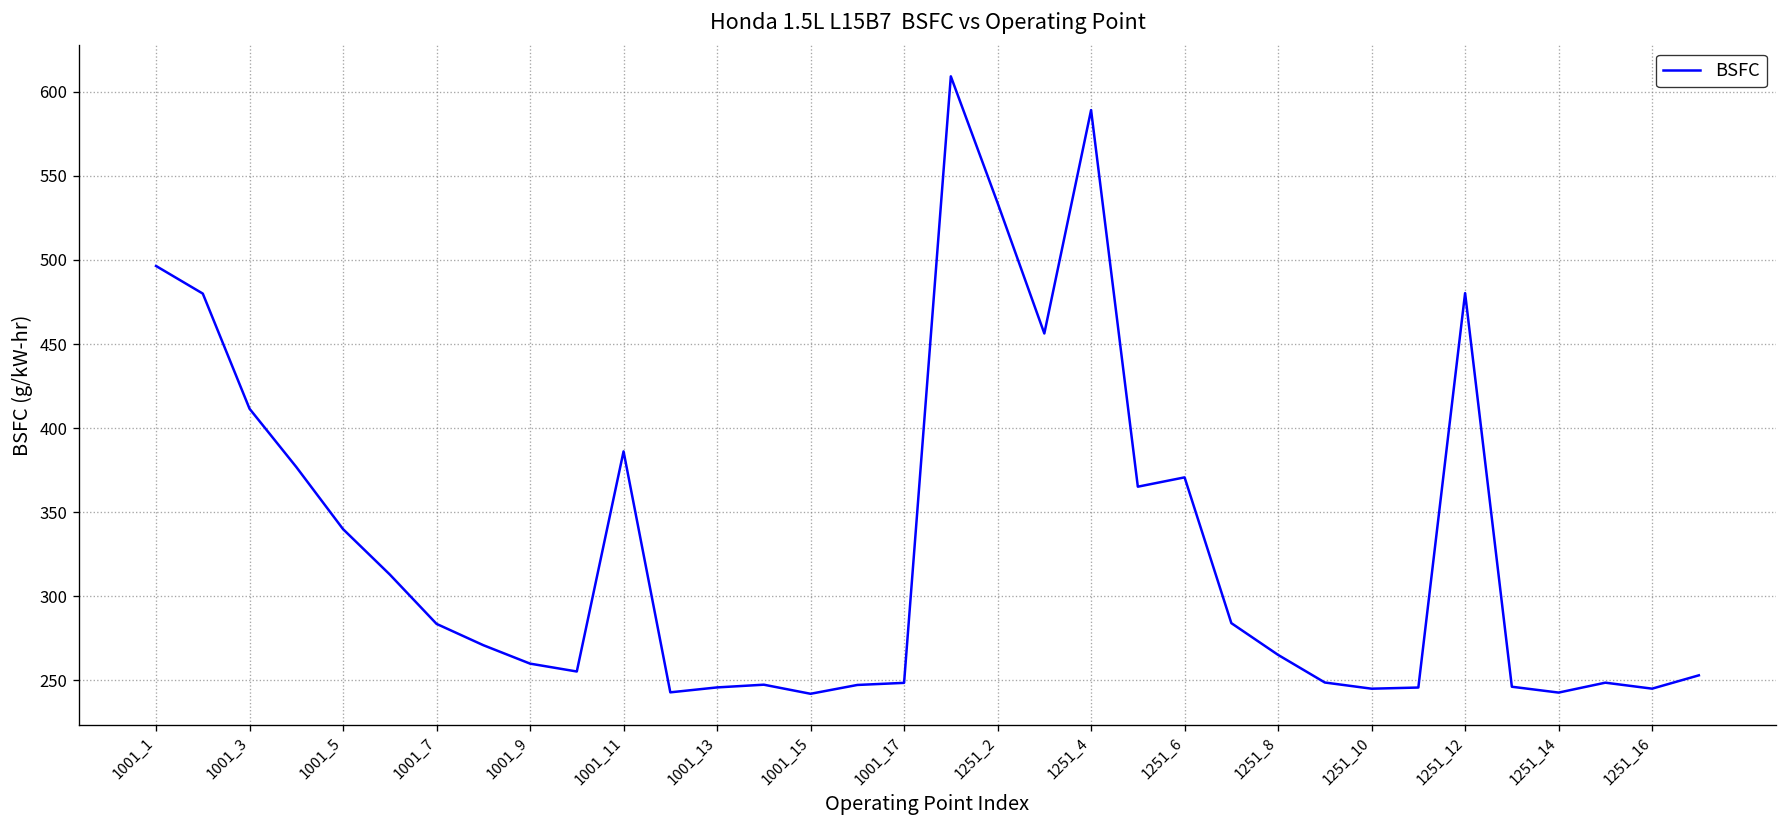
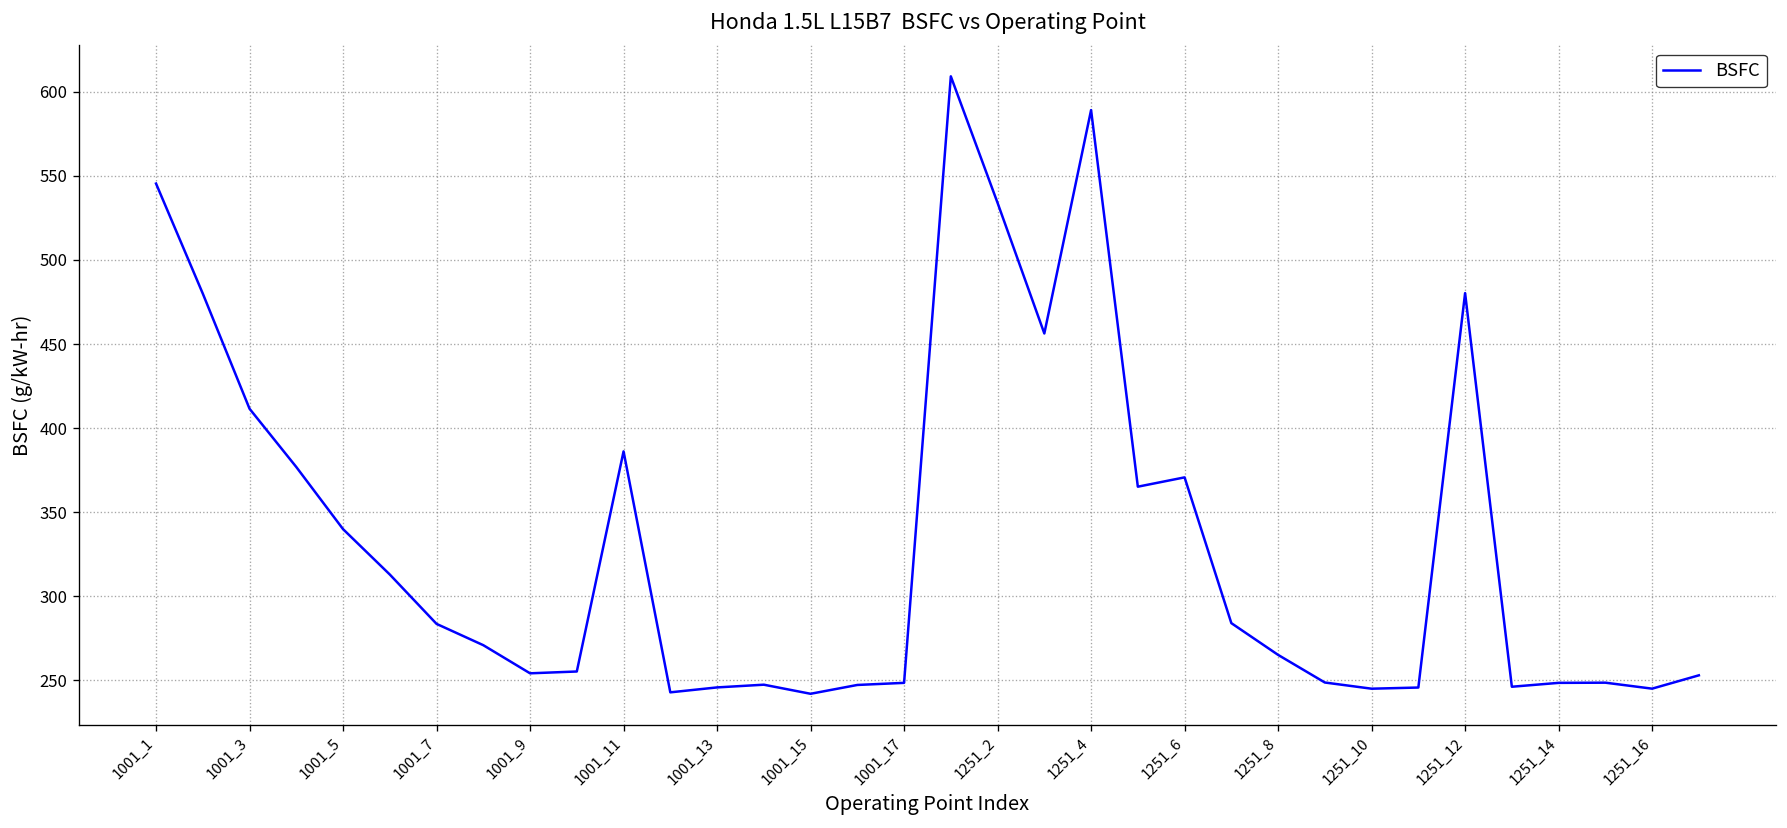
1001_1: 496 -> 545
1001_9: 260 -> 254
1251_14: 243 -> 249
